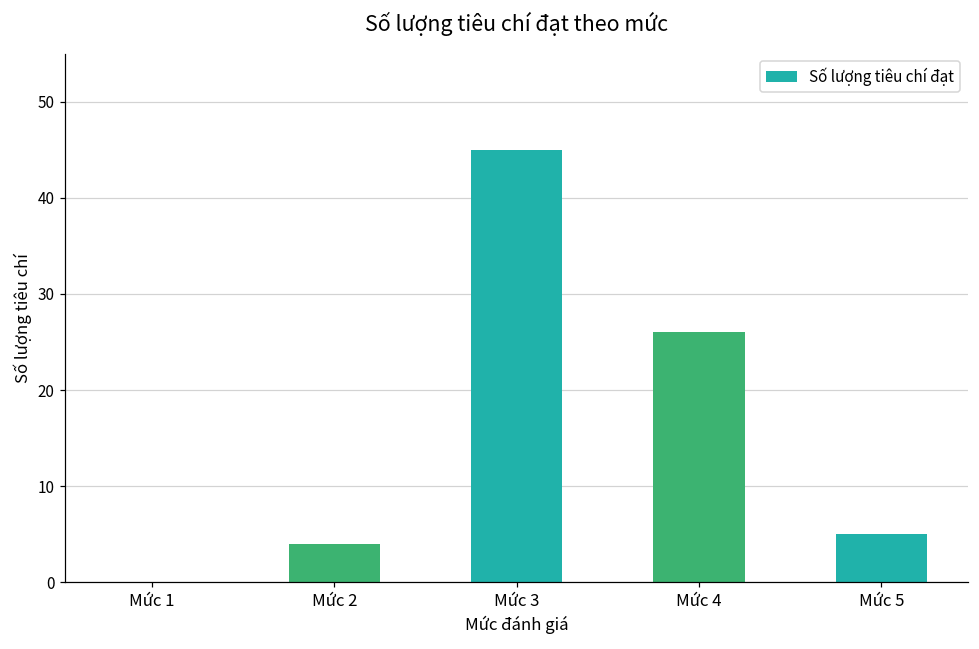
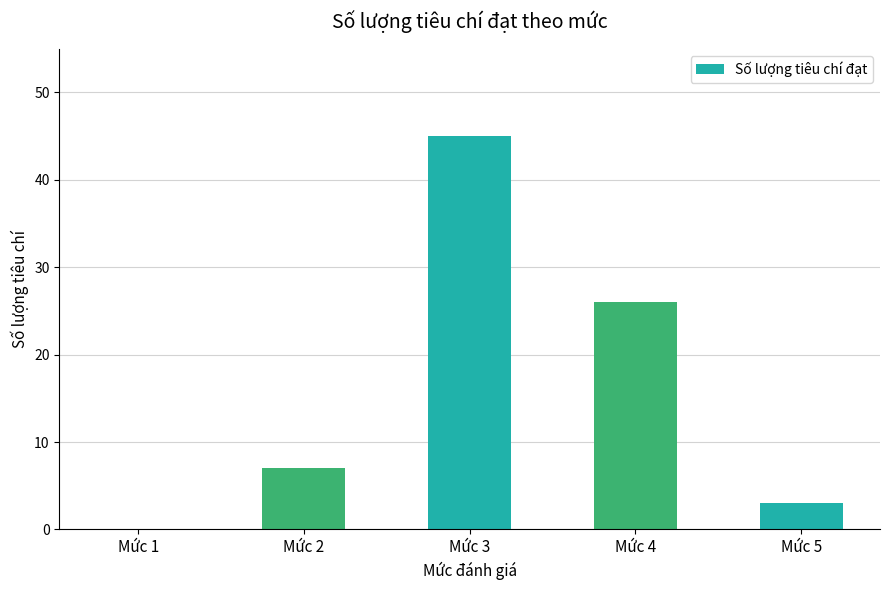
Mức 2: 4 -> 7
Mức 5: 5 -> 3
